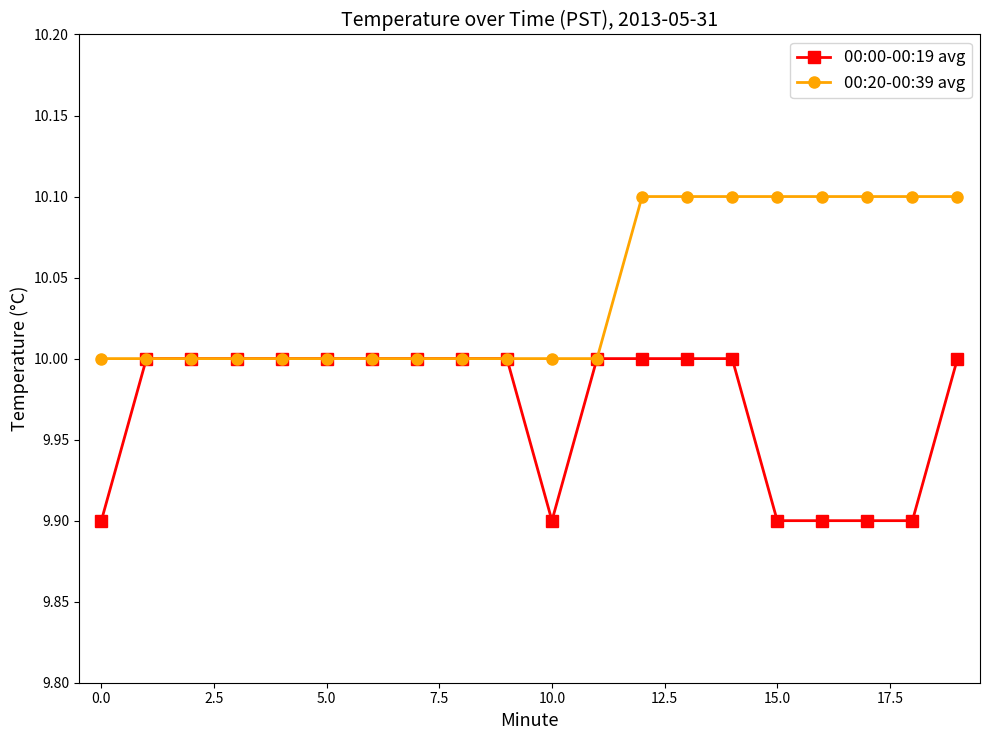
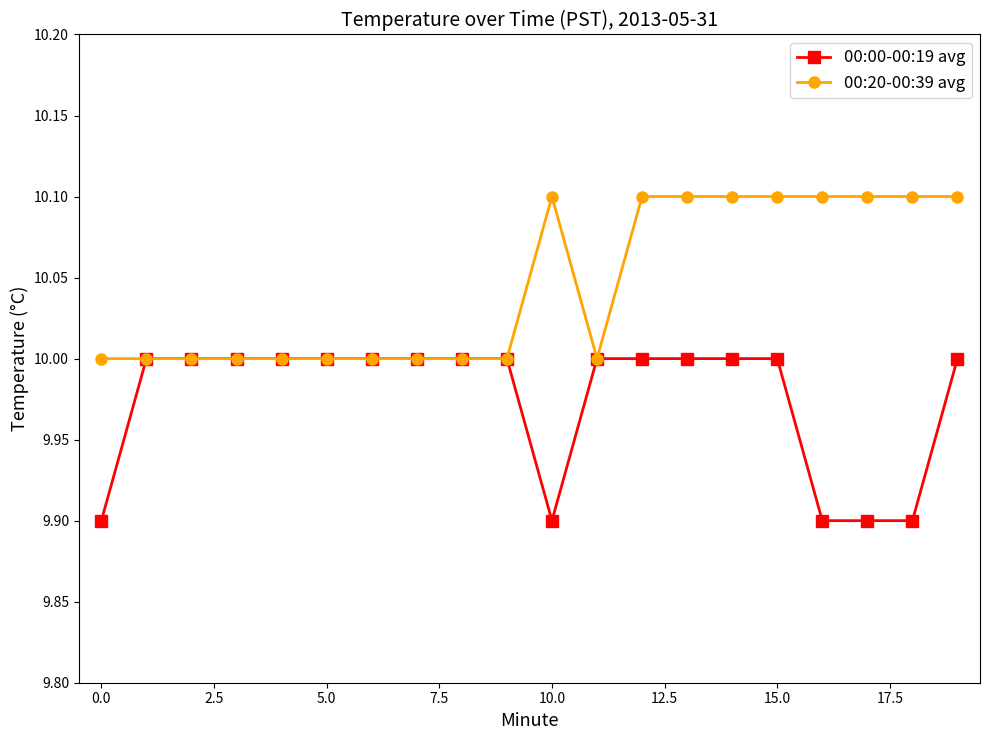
00:20-00:39 avg, 10.0: 10.0 -> 10.1
00:00-00:19 avg, 15.0: 9.9 -> 10.0
